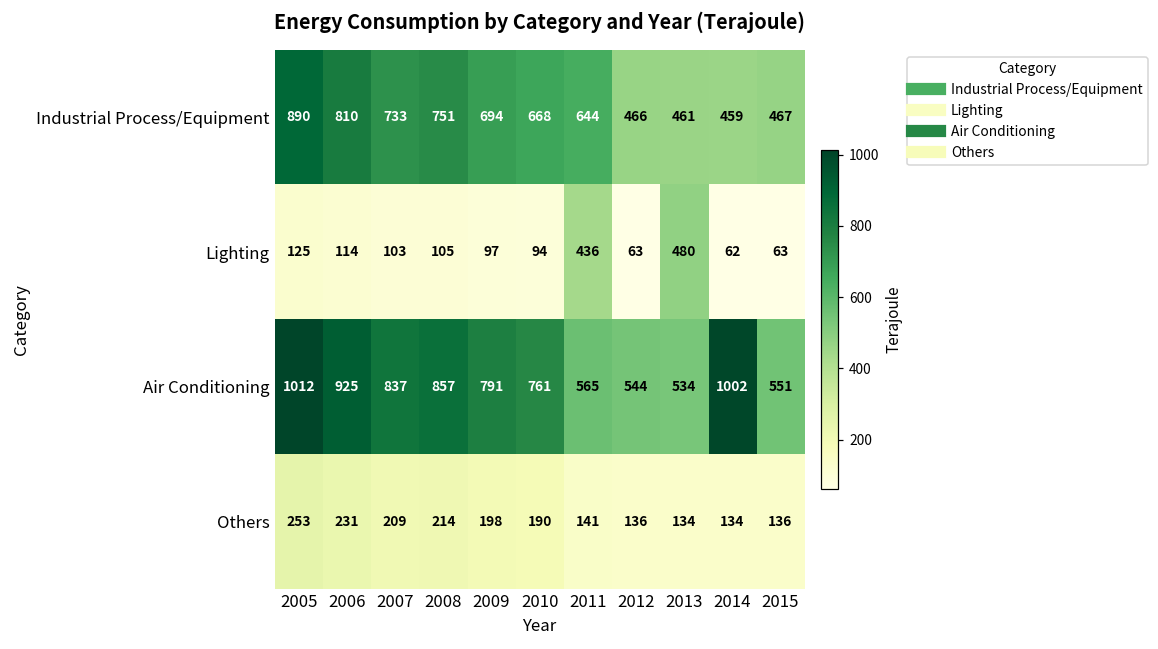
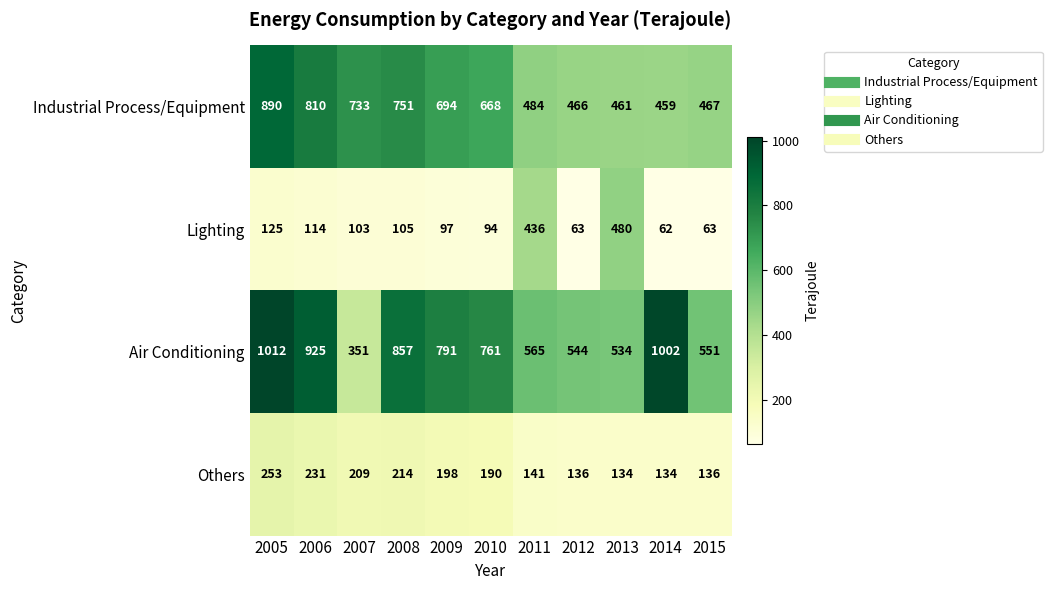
Industrial Process/Equipment, 2011: 644 -> 484
Air Conditioning, 2007: 837 -> 351
